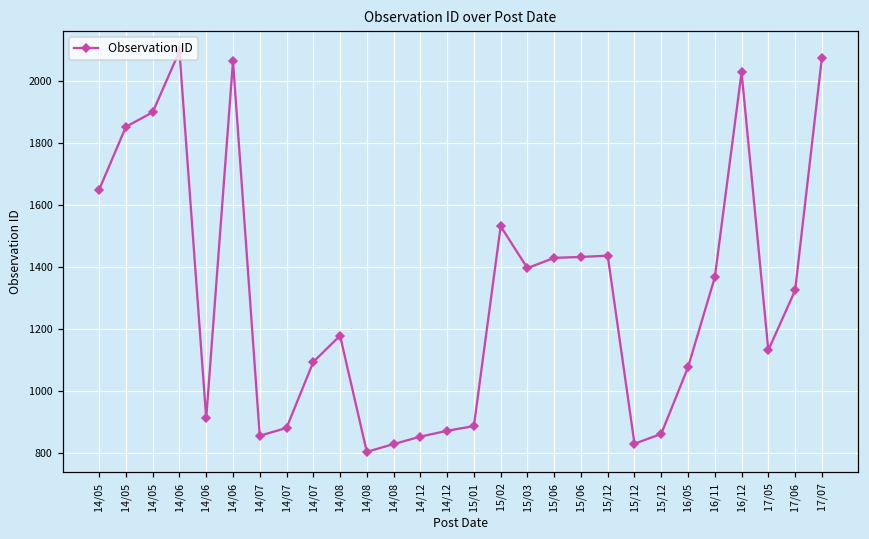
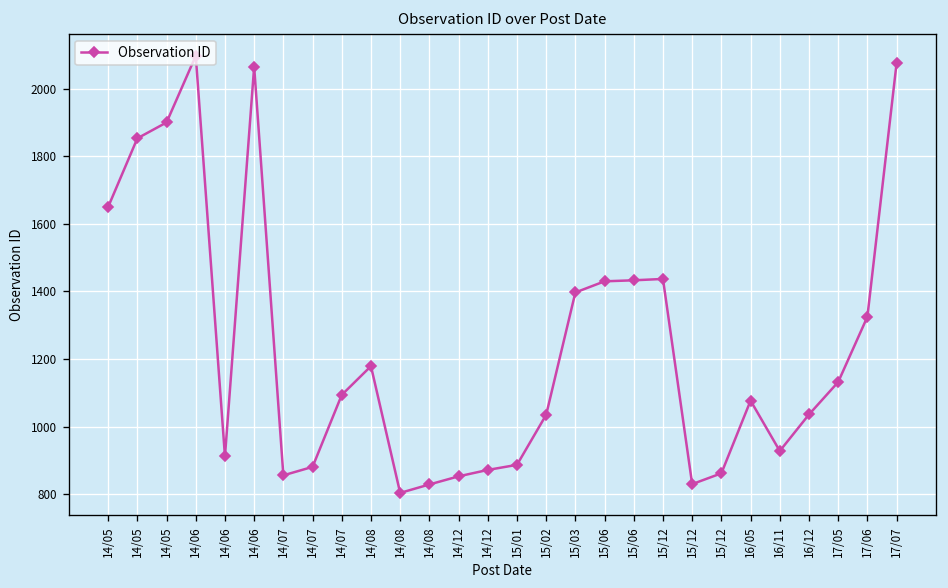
15/02: 1530 -> 1040
16/11: 1370 -> 930
16/12: 2030 -> 1040
